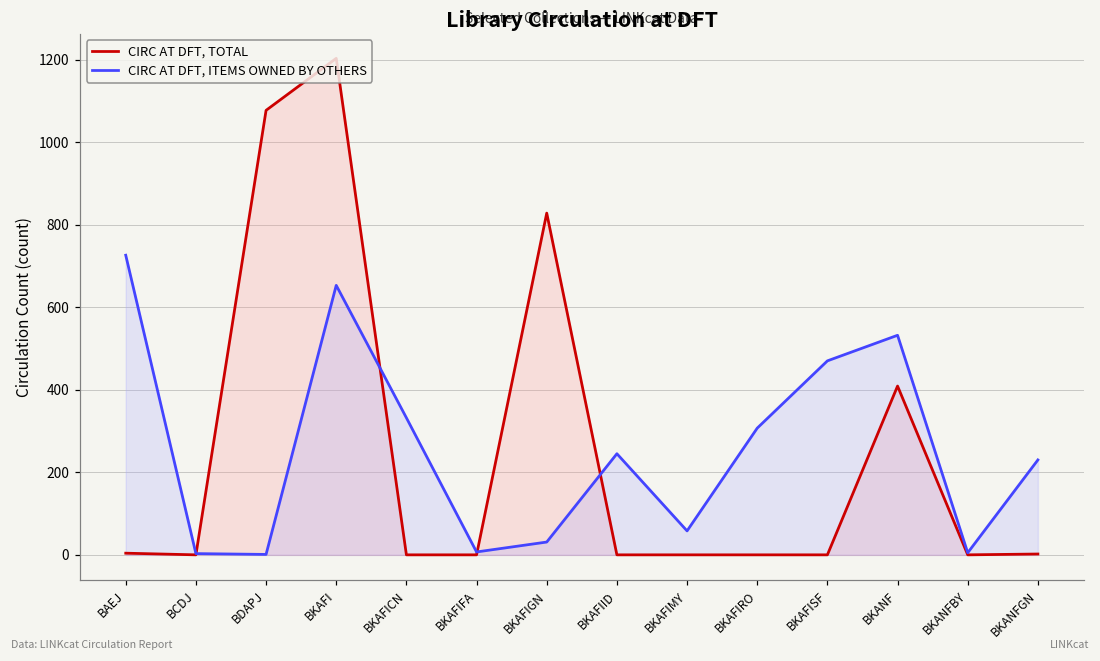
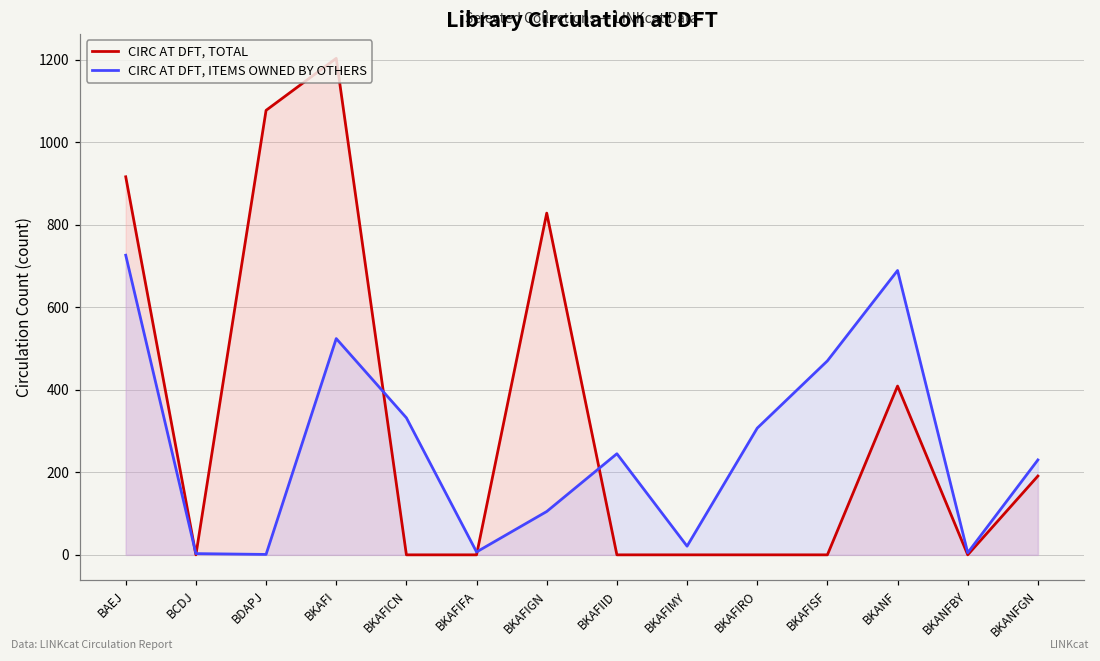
CIRC AT DFT, TOTAL, BAEJ: 0 -> 920
CIRC AT DFT, ITEMS OWNED BY OTHERS, BKAFI: 650 -> 520
CIRC AT DFT, ITEMS OWNED BY OTHERS, BKAFIGN: 30 -> 110
CIRC AT DFT, ITEMS OWNED BY OTHERS, BKAFIMY: 60 -> 20
CIRC AT DFT, ITEMS OWNED BY OTHERS, BKANF: 530 -> 690
CIRC AT DFT, TOTAL, BKANFGN: 0 -> 190
